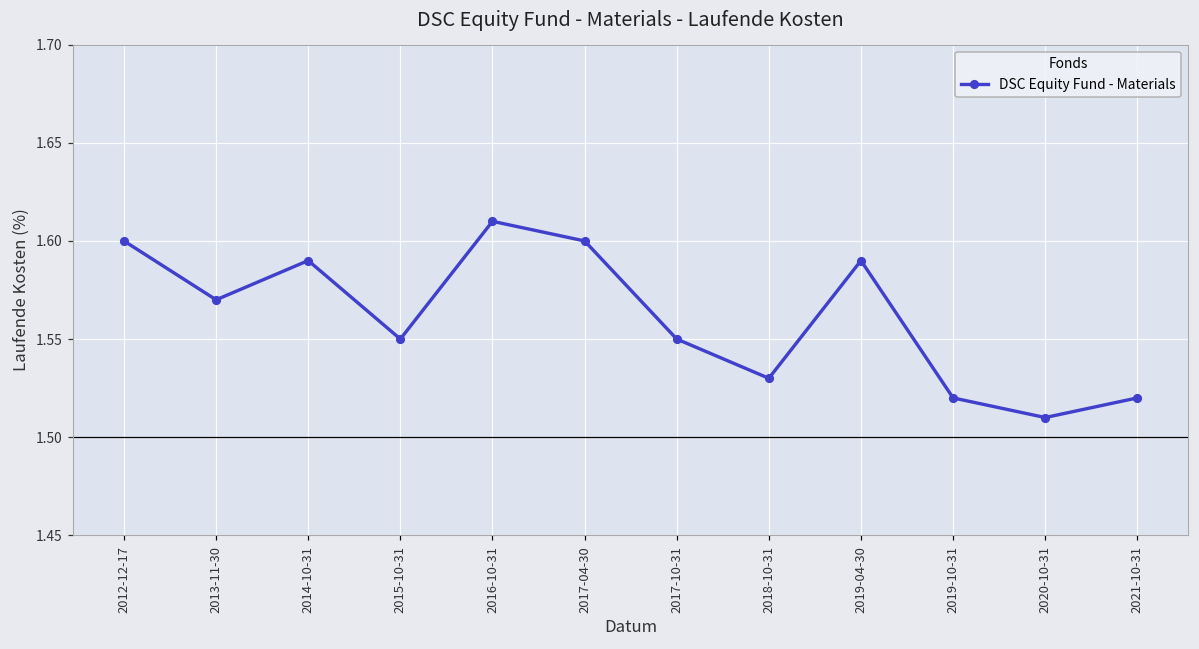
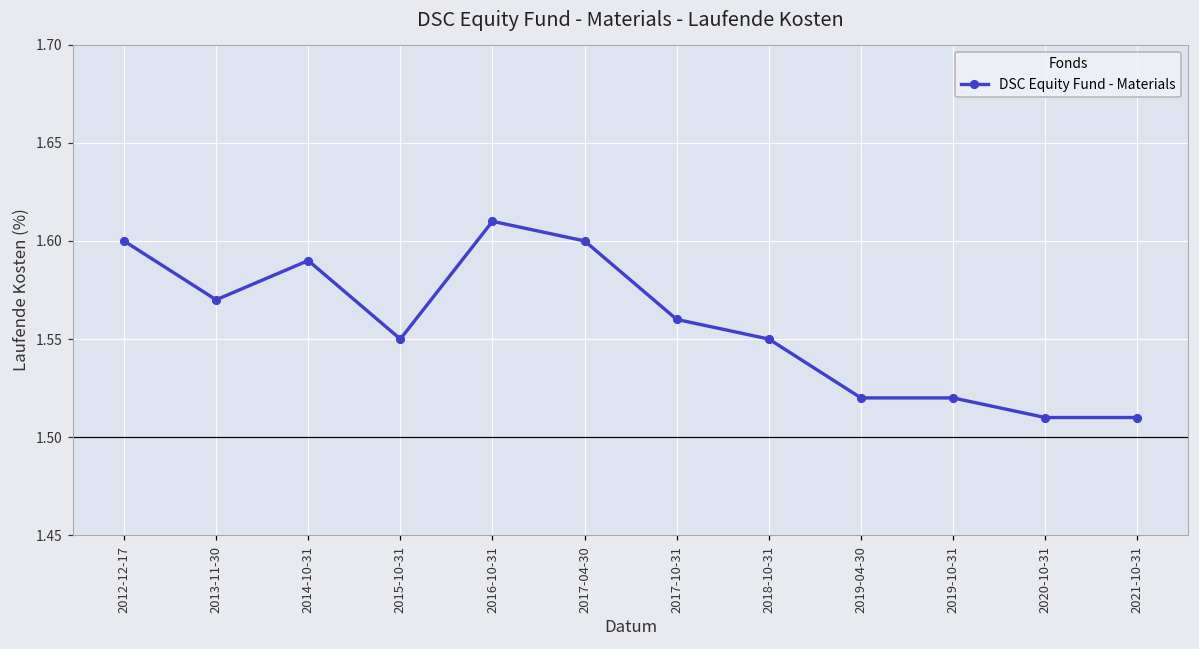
2017-10-31: 1.55 -> 1.56
2018-10-31: 1.53 -> 1.55
2019-04-30: 1.59 -> 1.52
2021-10-31: 1.52 -> 1.51
